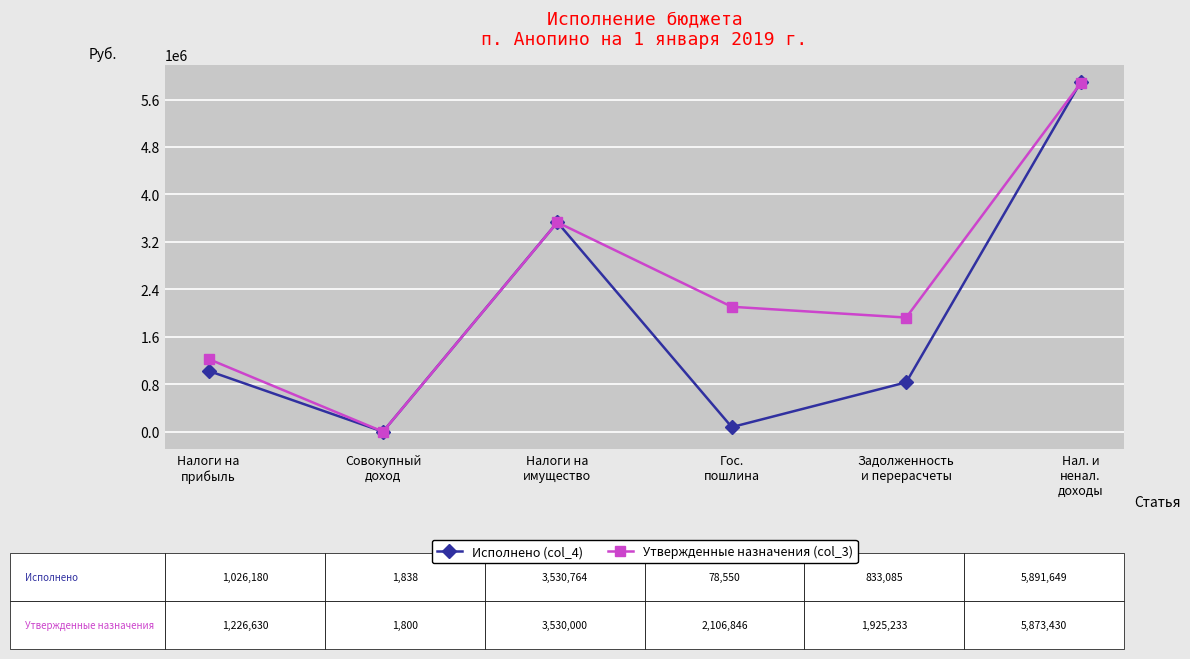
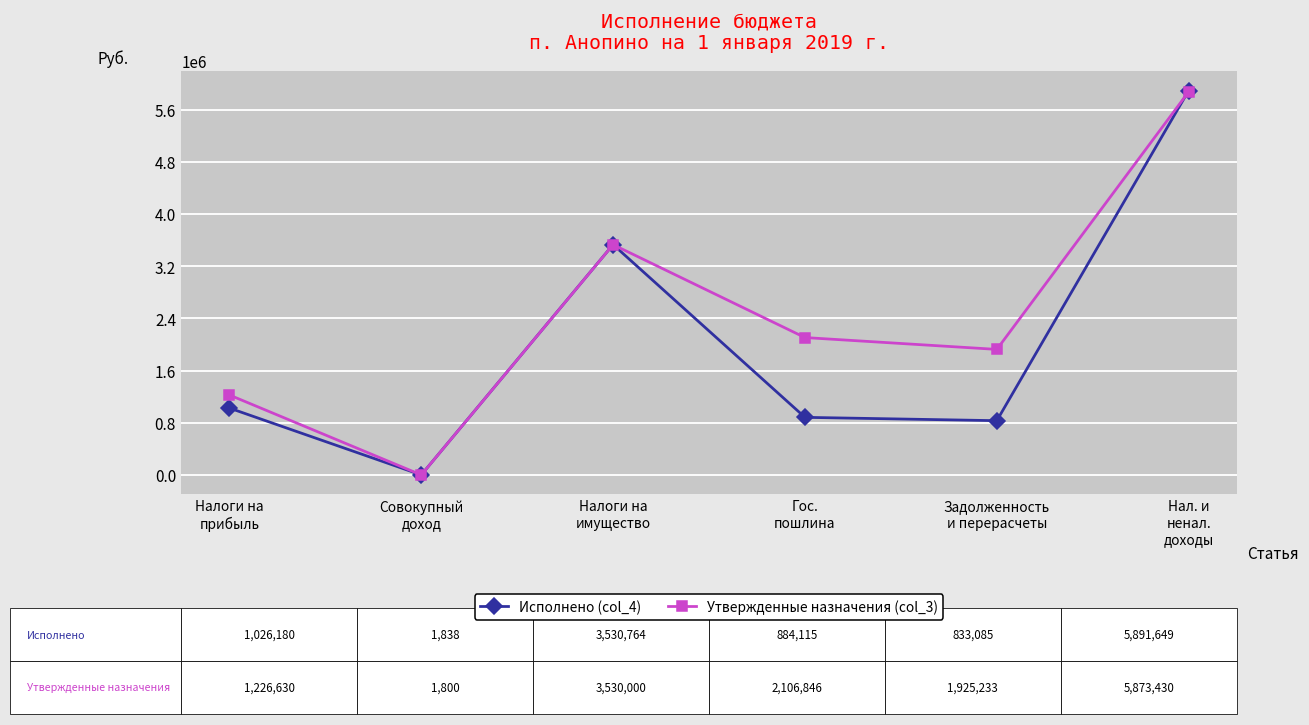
Исполнено (col_4), Гос. пошлина: 78,550 -> 884,115
